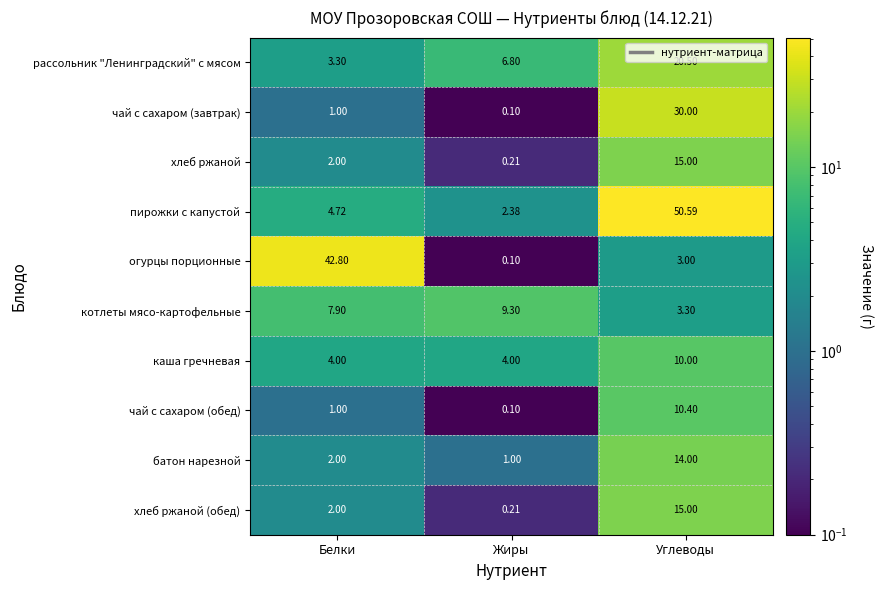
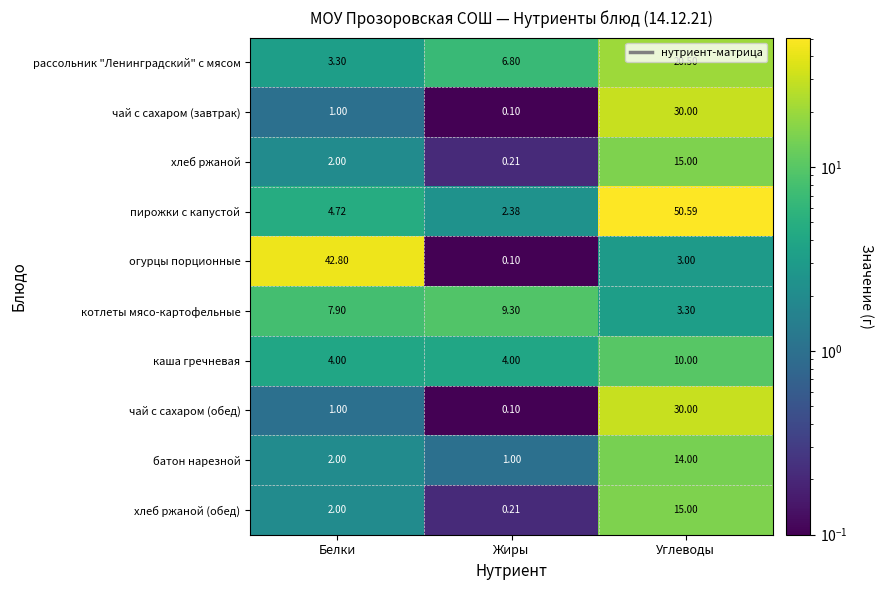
чай с сахаром (обед), Углеводы: 10.40 -> 30.00
